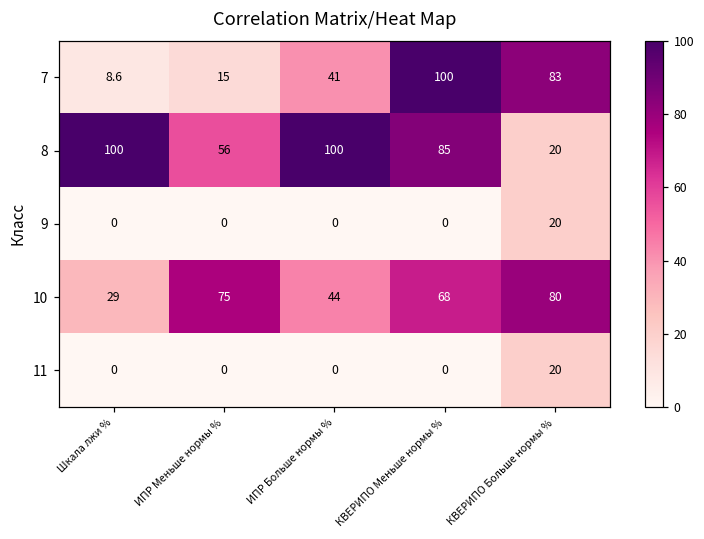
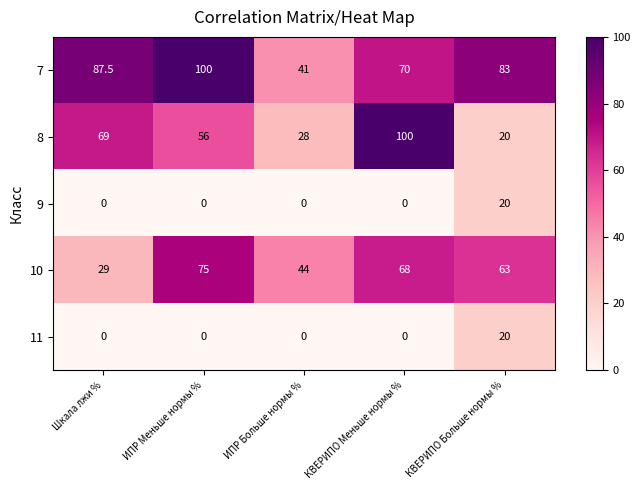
7, Шкала лжи %: 8.6 -> 87.5
7, ИПР Меньше нормы %: 15 -> 100
7, КВЕРИПО Меньше нормы %: 100 -> 70
8, Шкала лжи %: 100 -> 69
8, ИПР Больше нормы %: 100 -> 28
8, КВЕРИПО Меньше нормы %: 85 -> 100
10, КВЕРИПО Больше нормы %: 80 -> 63
